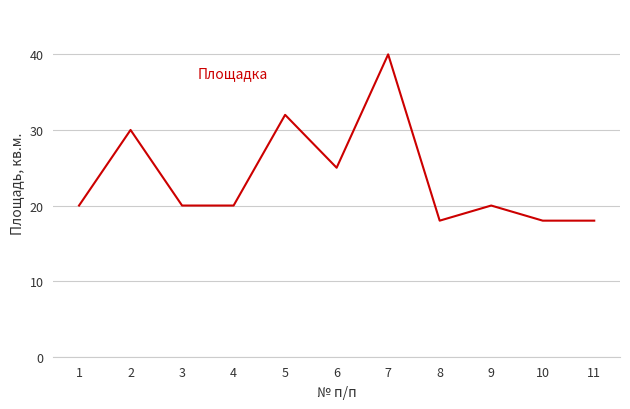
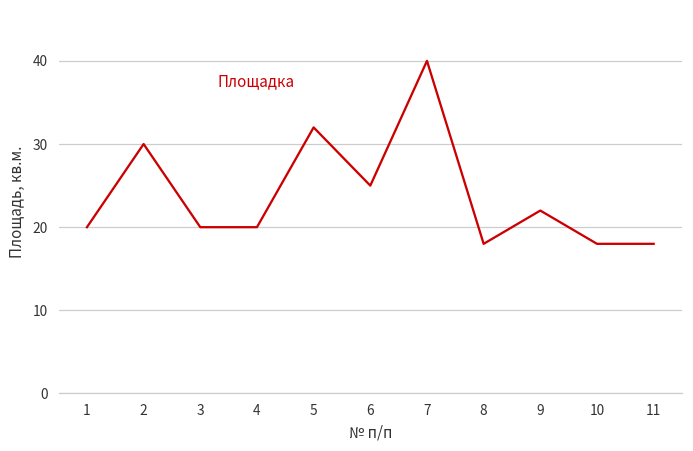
9: 20 -> 22
